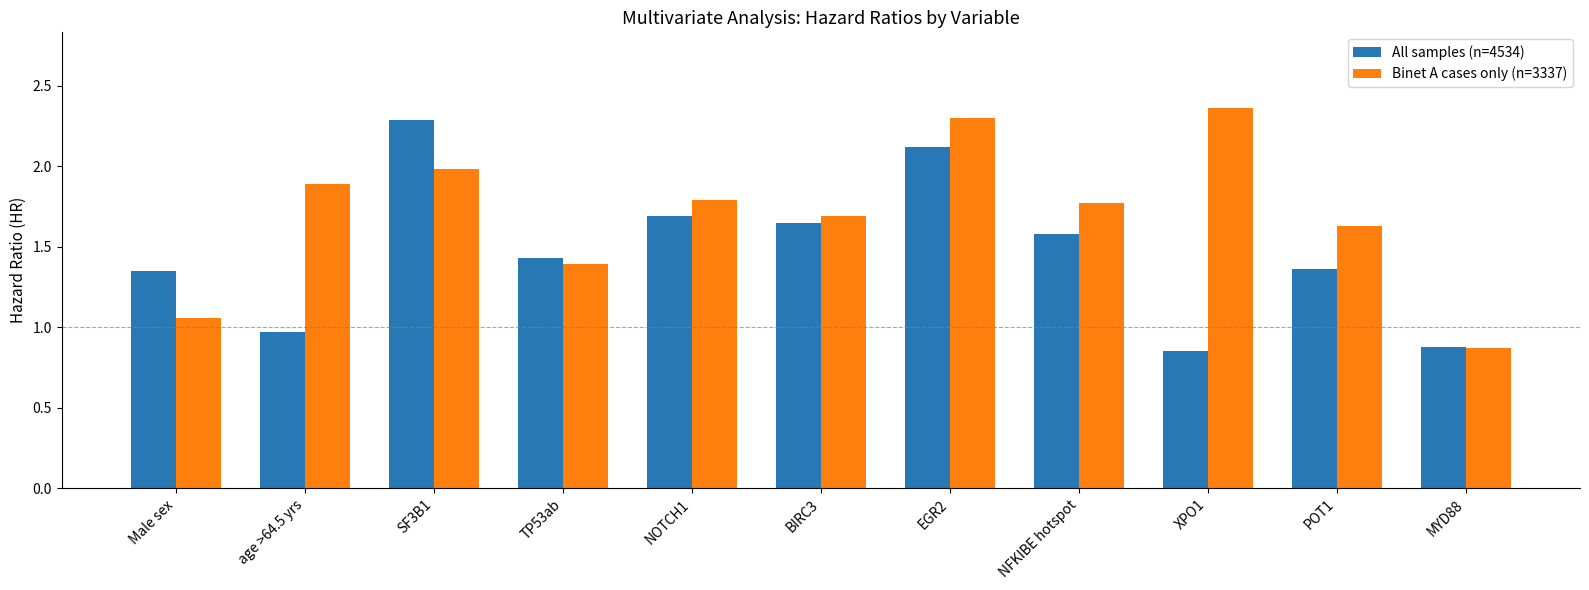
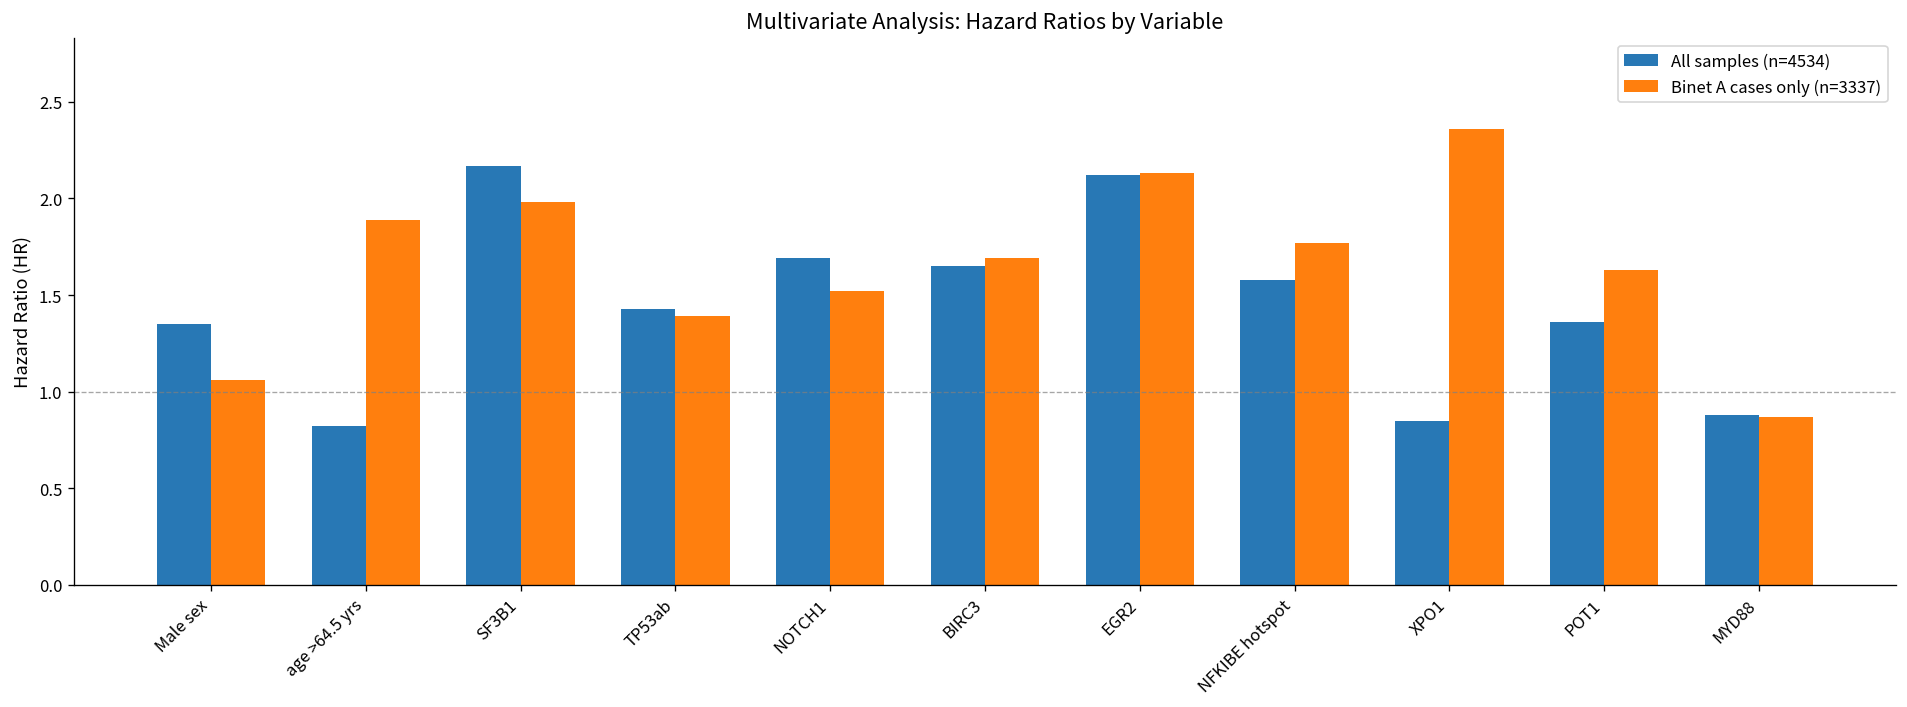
All samples (n=4534), age >64.5 yrs: 0.97 -> 0.82
All samples (n=4534), SF3B1: 2.29 -> 2.17
Binet A cases only (n=3337), NOTCH1: 1.79 -> 1.52
Binet A cases only (n=3337), EGR2: 2.30 -> 2.13
